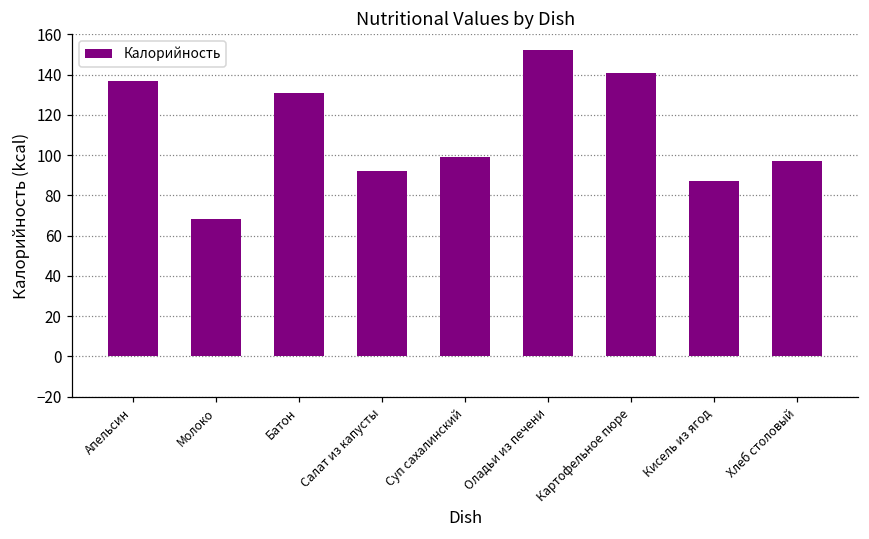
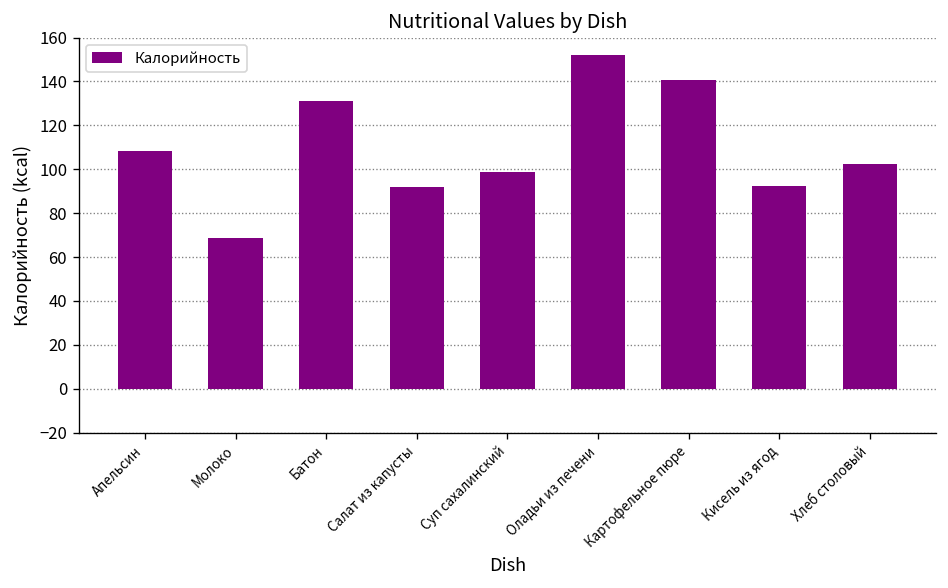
Апельсин: 137 -> 108
Кисель из ягод: 87 -> 92
Хлеб столовый: 97 -> 103
